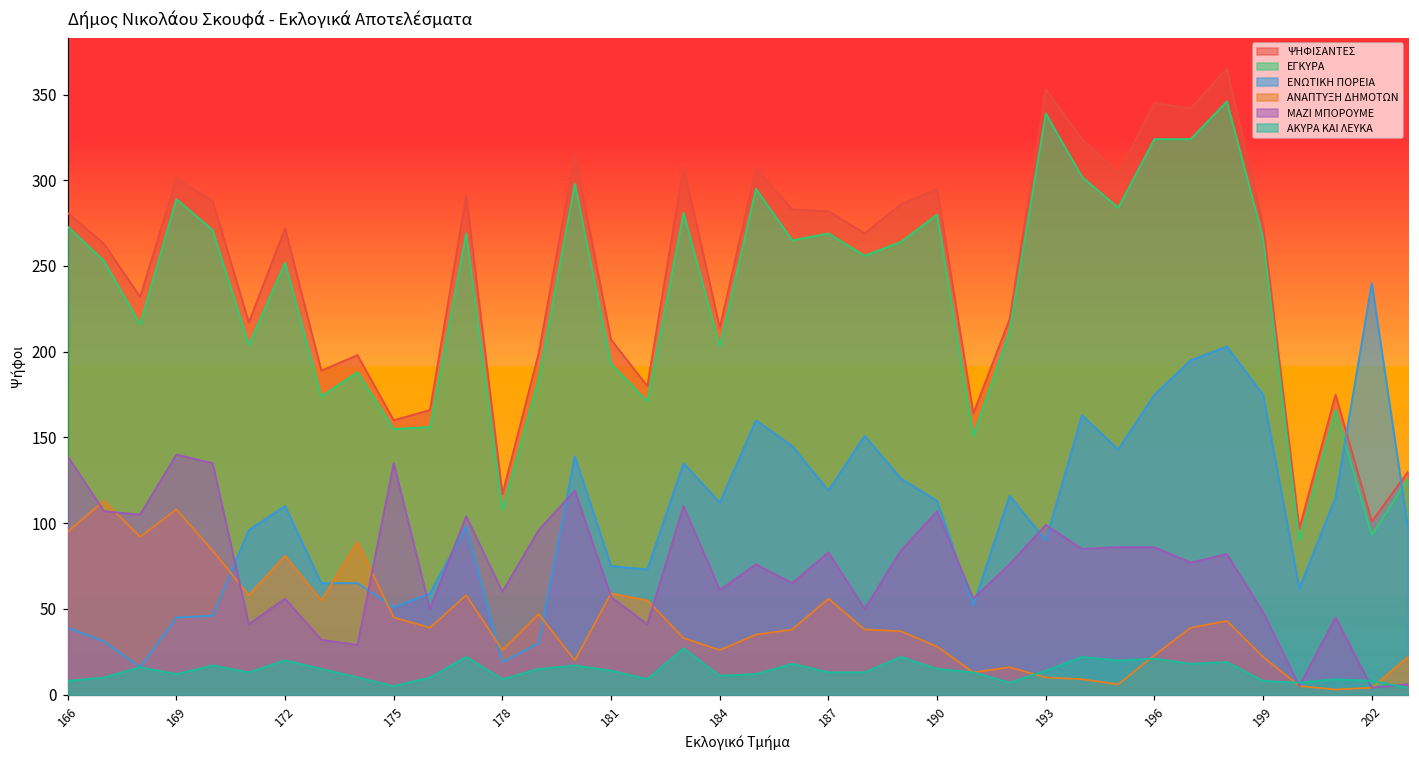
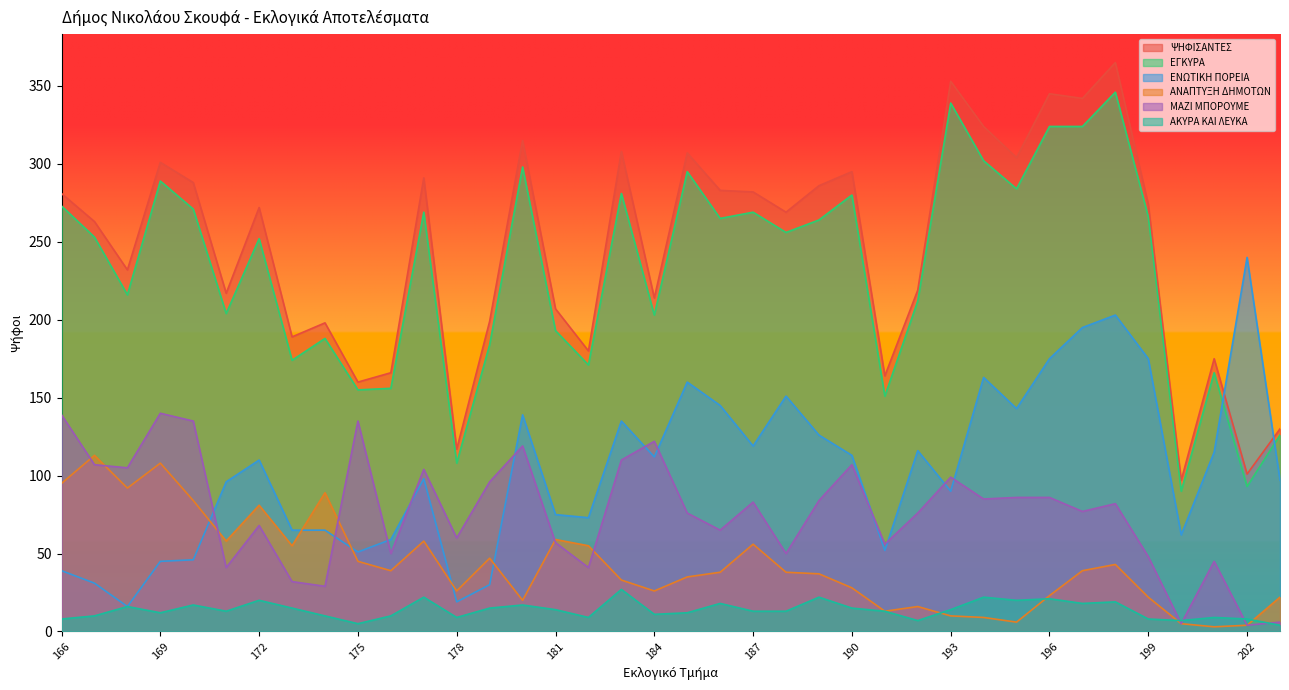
ΜΑΖΙ ΜΠΟΡΟΥΜΕ, 172: 56 -> 68
ΜΑΖΙ ΜΠΟΡΟΥΜΕ, 184: 61 -> 122
